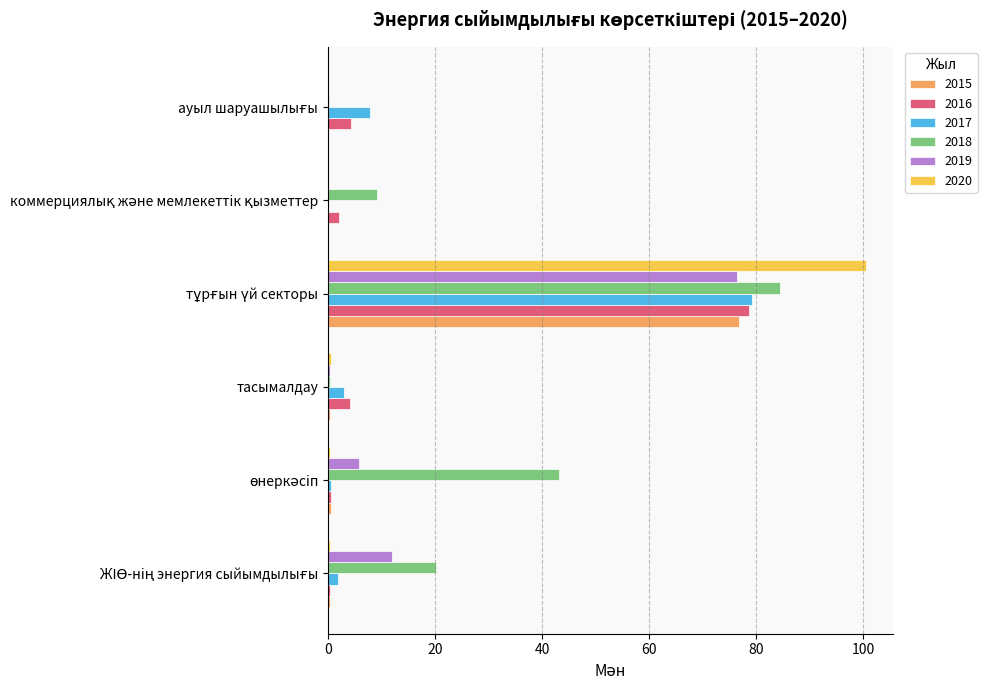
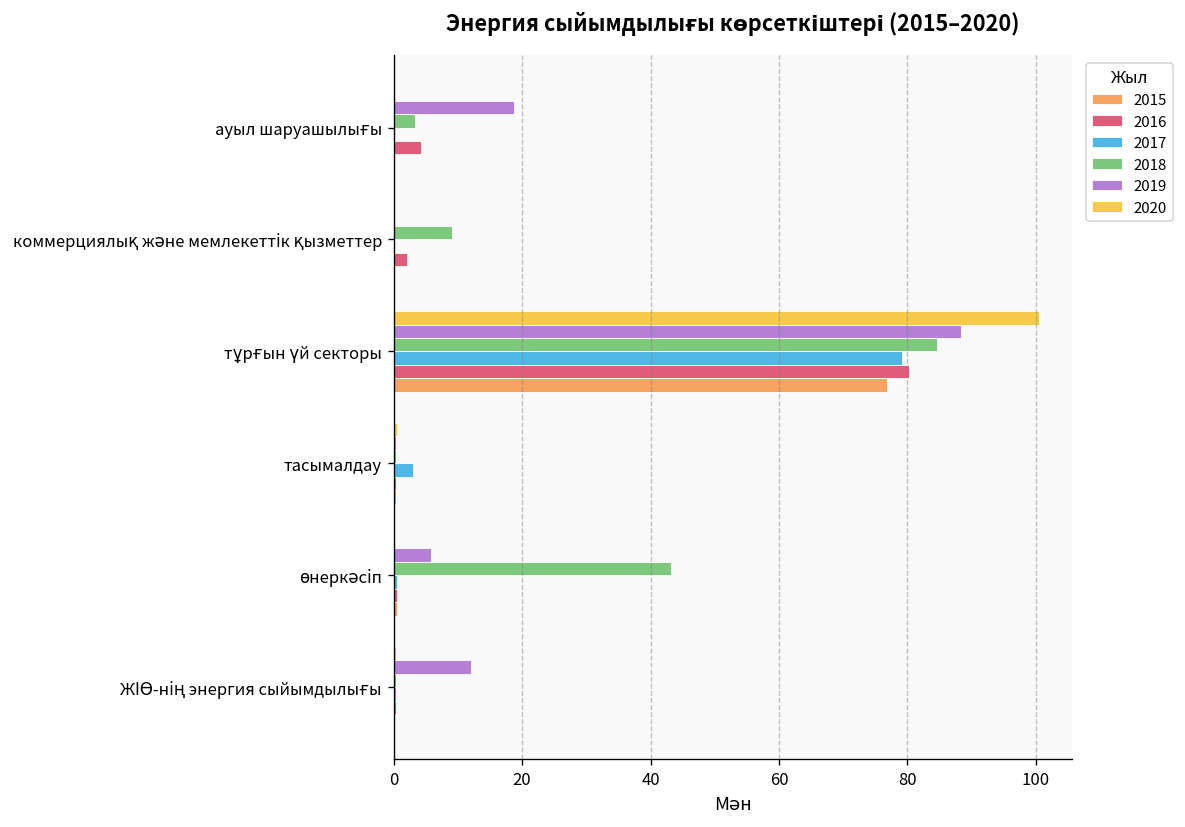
2019, ауыл шаруашылығы: 0 -> 19
2018, ауыл шаруашылығы: 0 -> 3
2017, ауыл шаруашылығы: 8 -> 0
2019, тұрғын үй секторы: 76 -> 88
2016, тұрғын үй секторы: 79 -> 80
2016, тасымалдау: 4 -> 0
2018, ЖІӨ-нің энергия сыйымдылығы: 20 -> 0
2017, ЖІӨ-нің энергия сыйымдылығы: 2 -> 0
